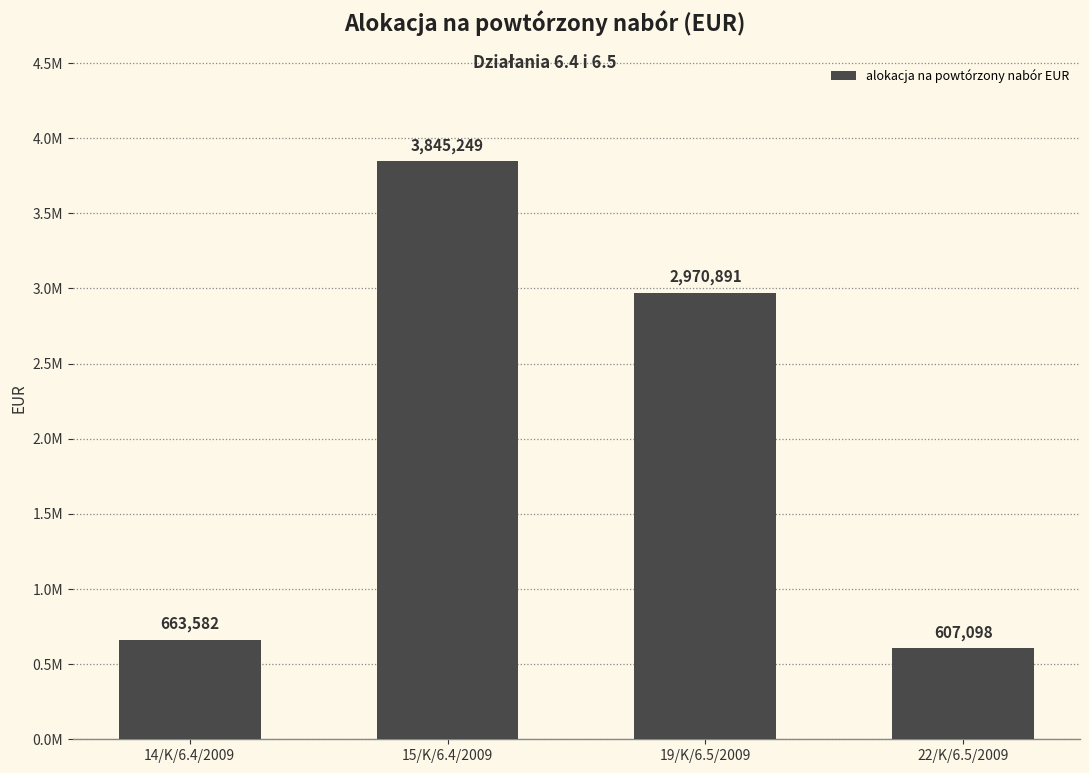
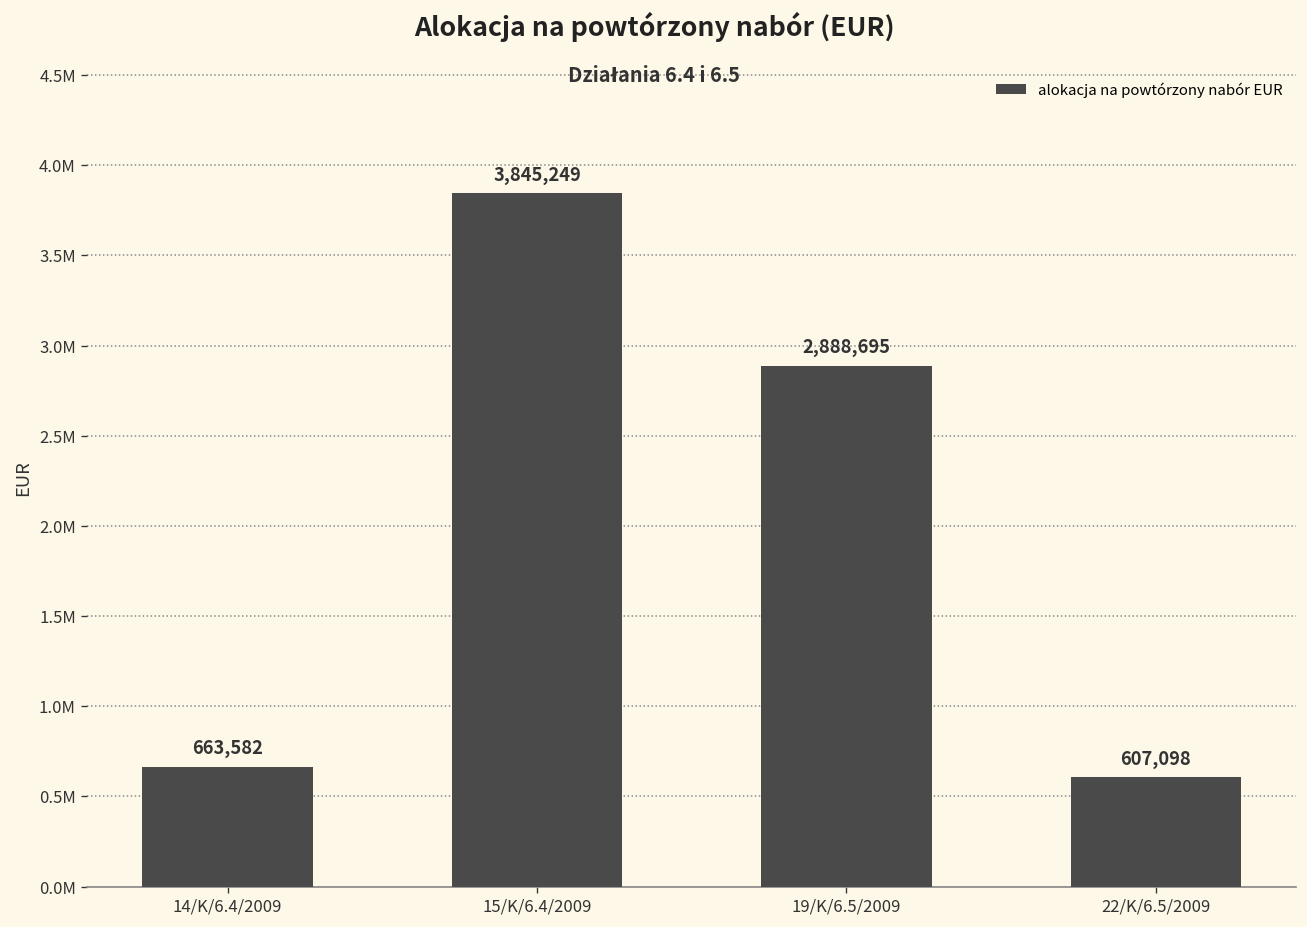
19/K/6.5/2009: 2,970,891 -> 2,888,695
